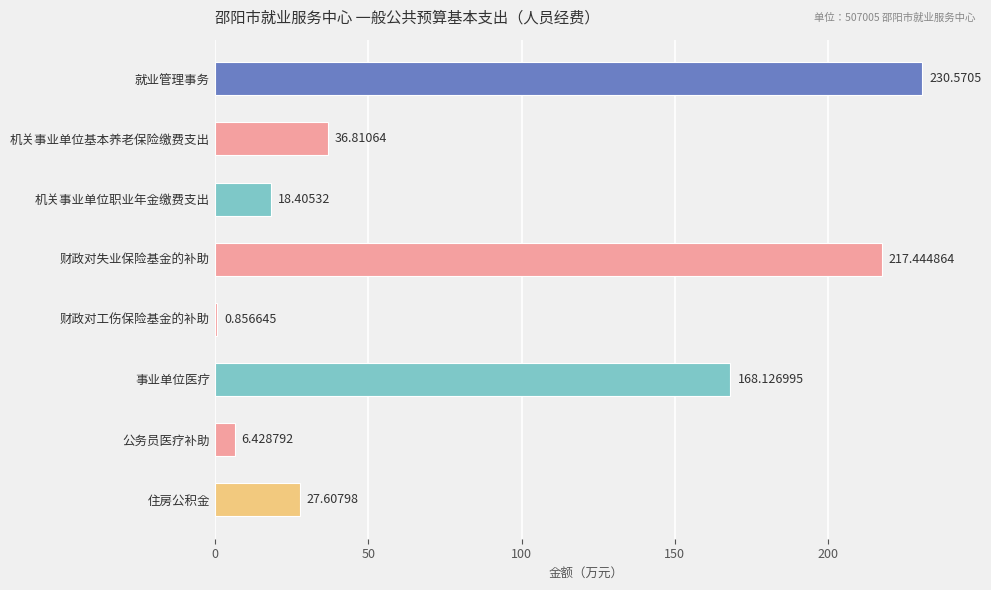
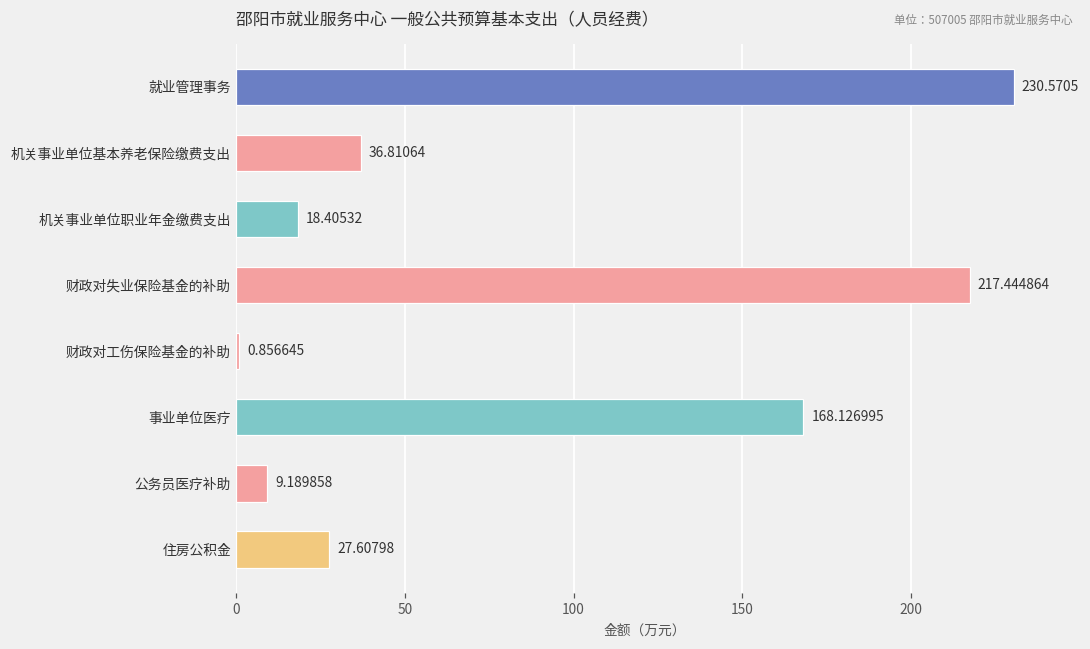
公务员医疗补助: 6.428792 -> 9.189858
